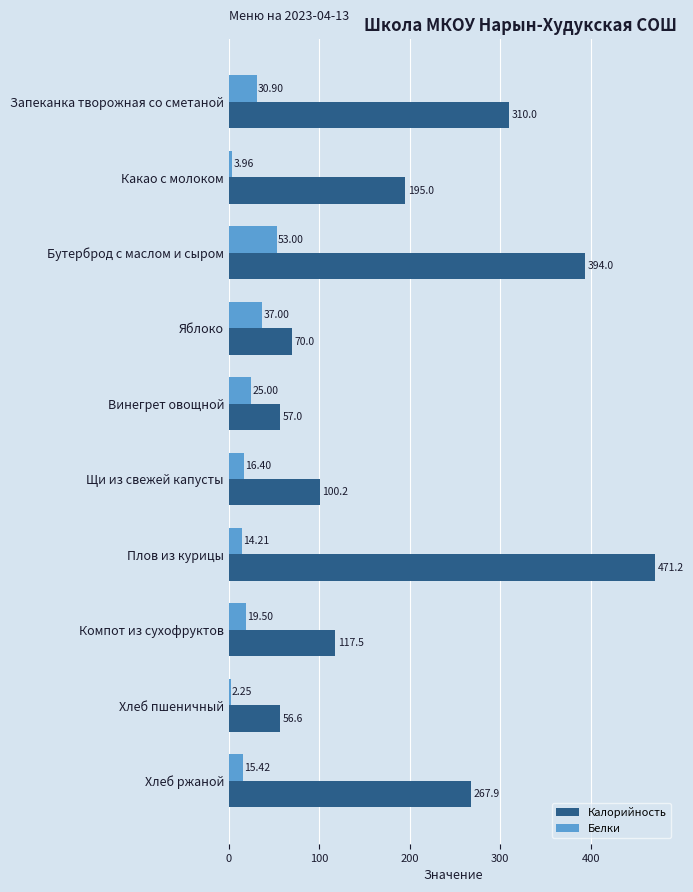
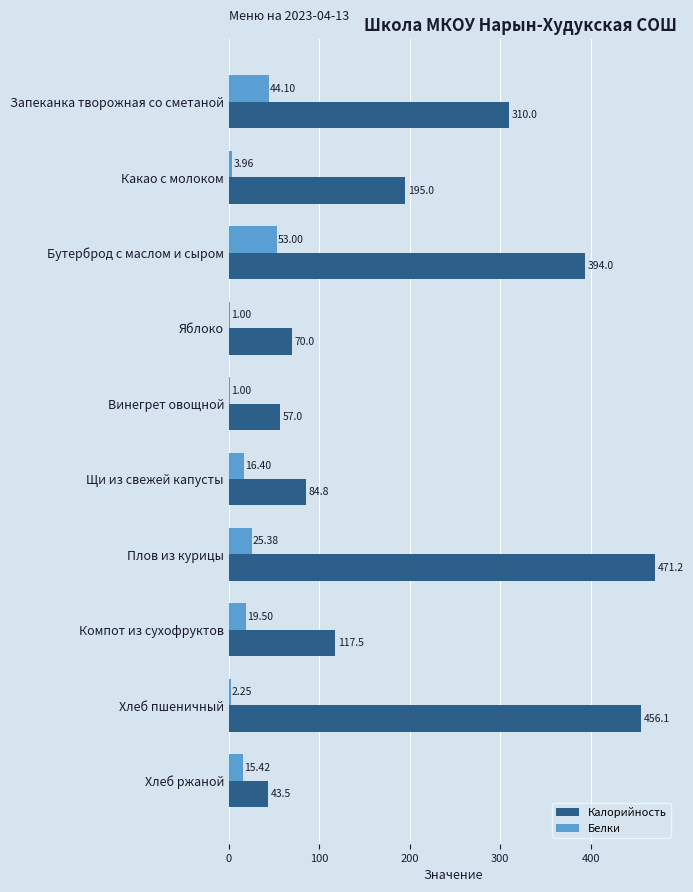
Белки, Запеканка творожная со сметаной: 30.90 -> 44.10
Белки, Яблоко: 37.00 -> 1.00
Белки, Винегрет овощной: 25.00 -> 1.00
Калорийность, Щи из свежей капусты: 100.2 -> 84.8
Белки, Плов из курицы: 14.21 -> 25.38
Калорийность, Хлеб пшеничный: 56.6 -> 456.1
Калорийность, Хлеб ржаной: 267.9 -> 43.5
